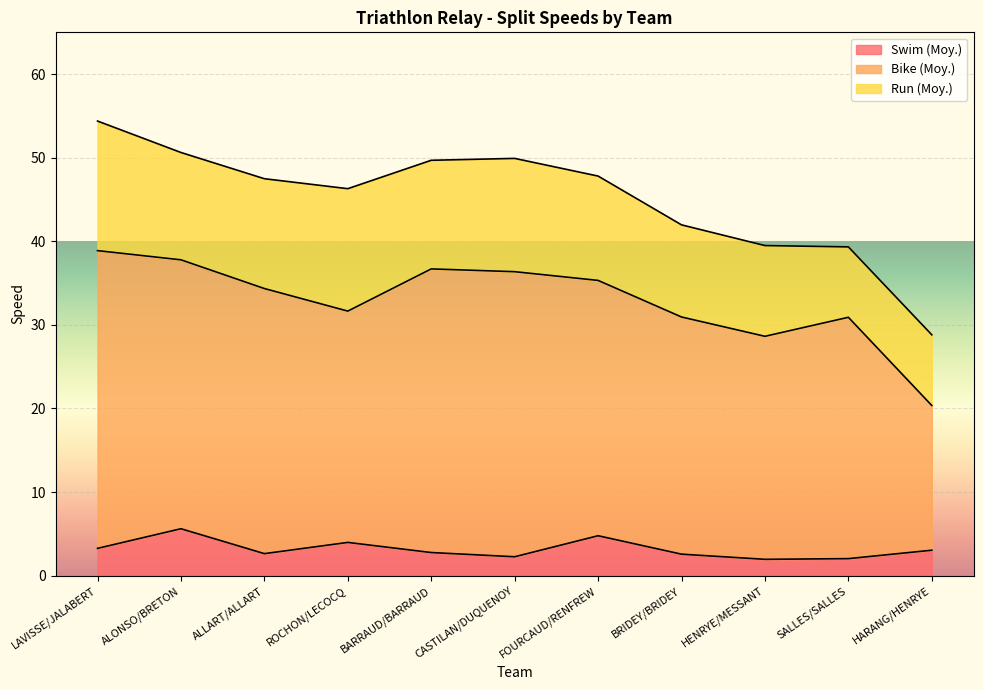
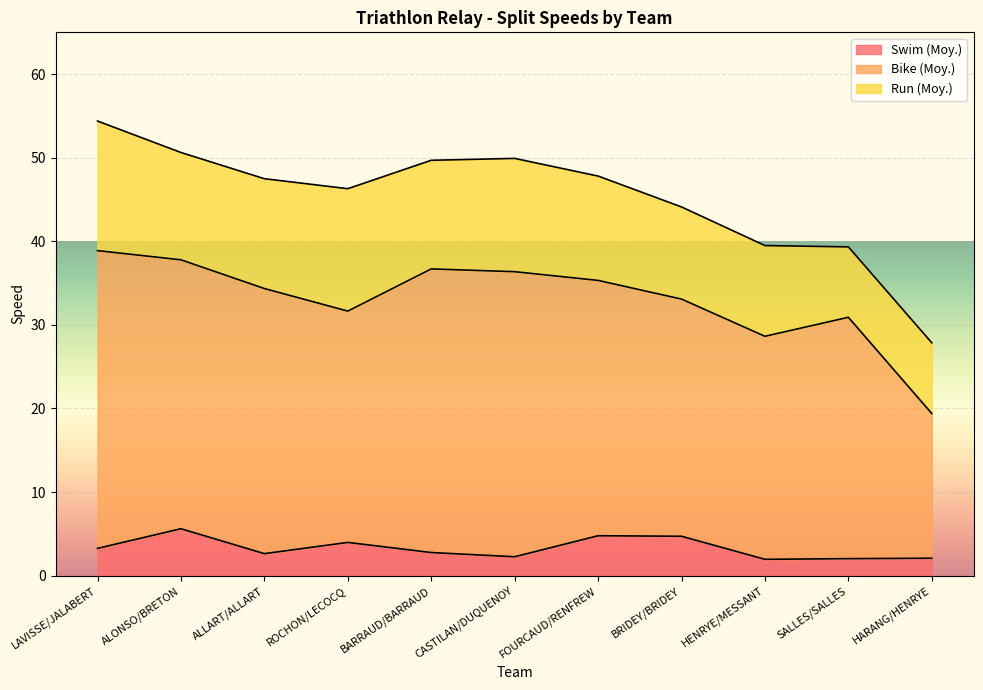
Swim (Moy.), BRIDEY/BRIDEY: 3 -> 5
Swim (Moy.), HARANG/HENRYE: 3 -> 2
